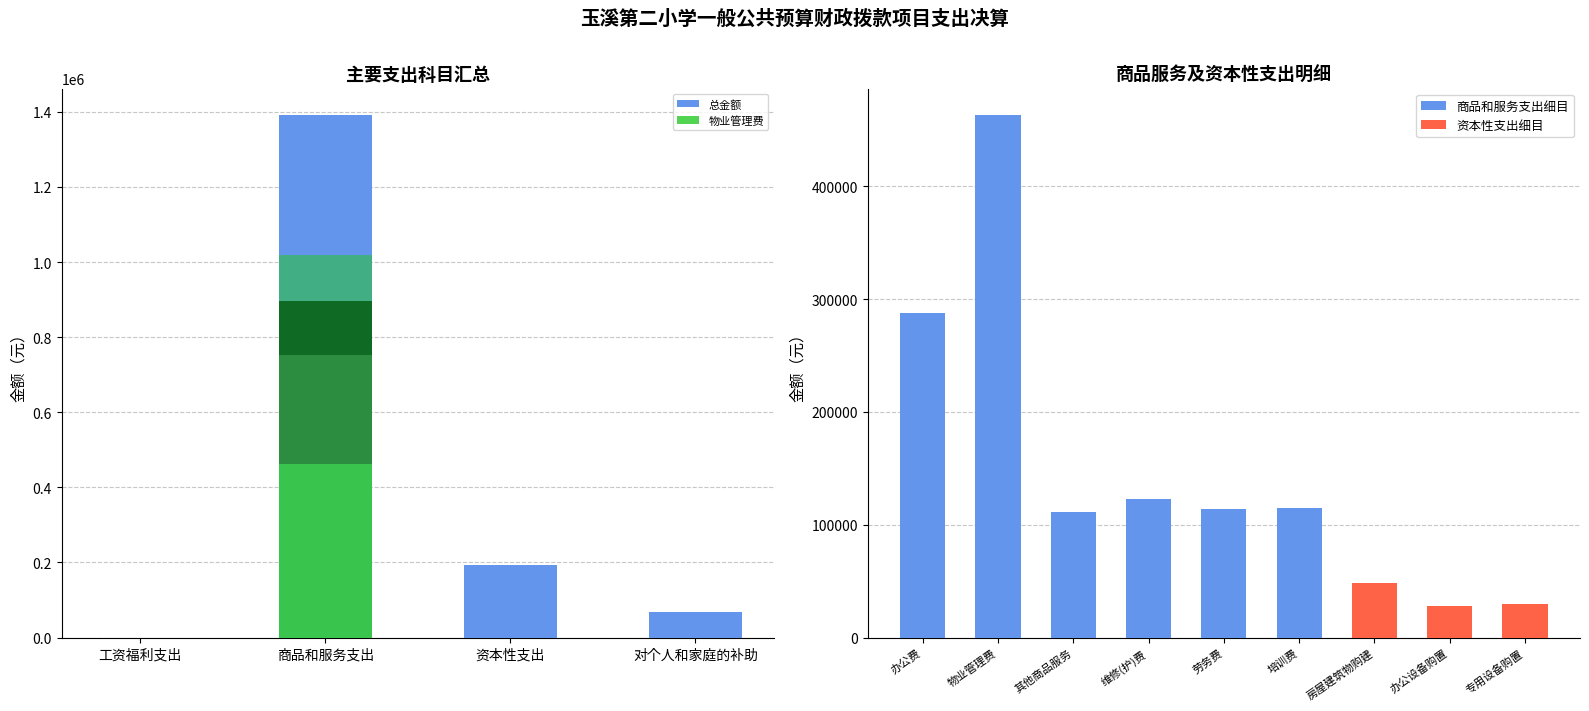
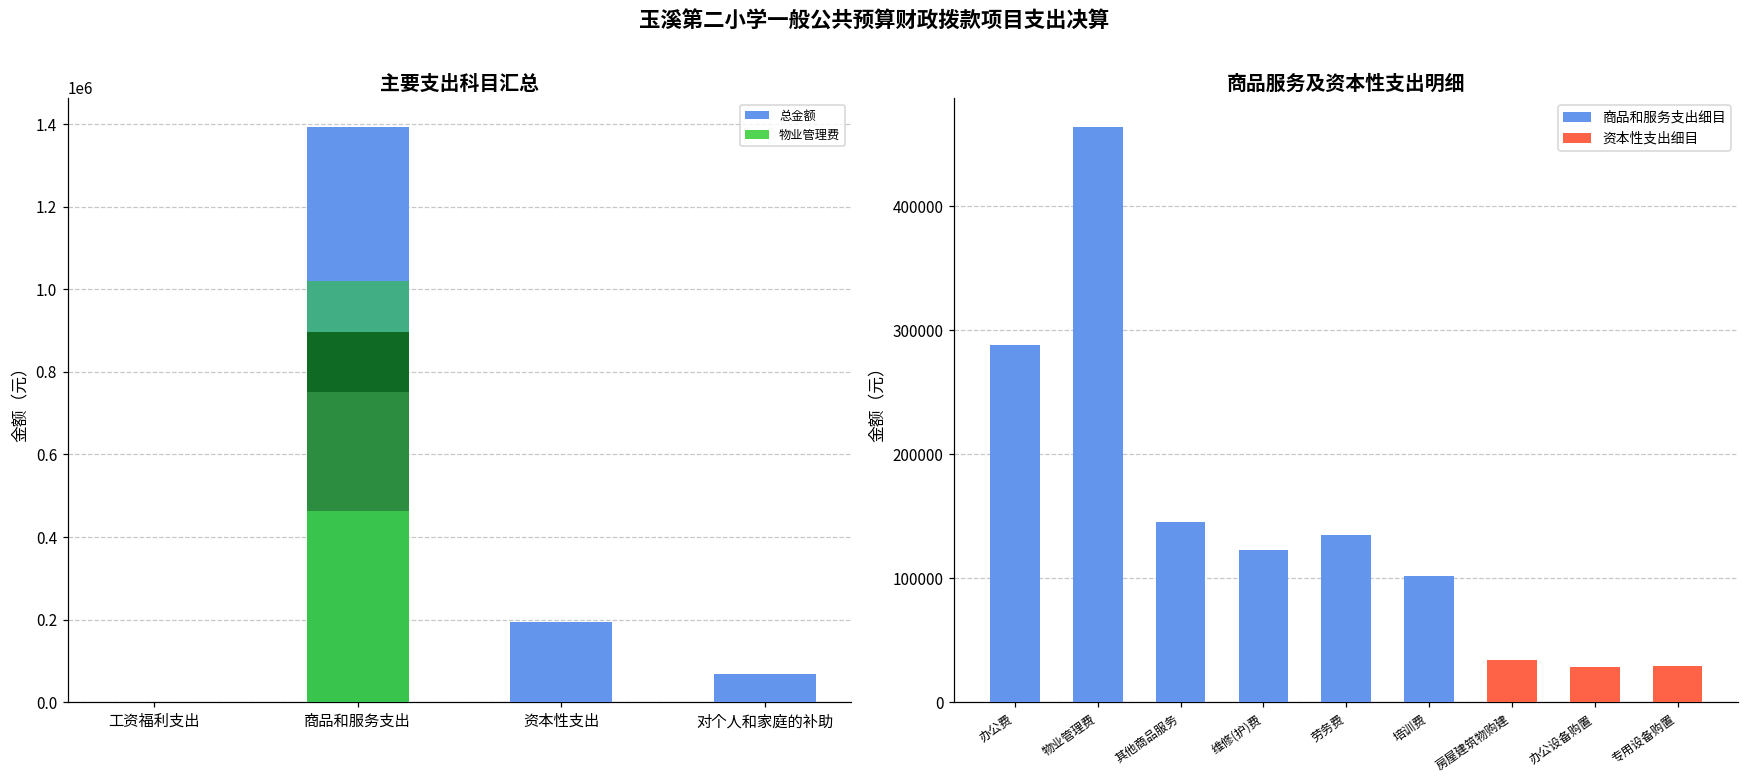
商品服务及资本性支出明细, 商品和服务支出细目, 其他商品服务: 111000 -> 145000
商品服务及资本性支出明细, 商品和服务支出细目, 劳务费: 114000 -> 135000
商品服务及资本性支出明细, 商品和服务支出细目, 培训费: 115000 -> 101000
商品服务及资本性支出明细, 资本性支出细目, 房屋建筑物购建: 49000 -> 34000
